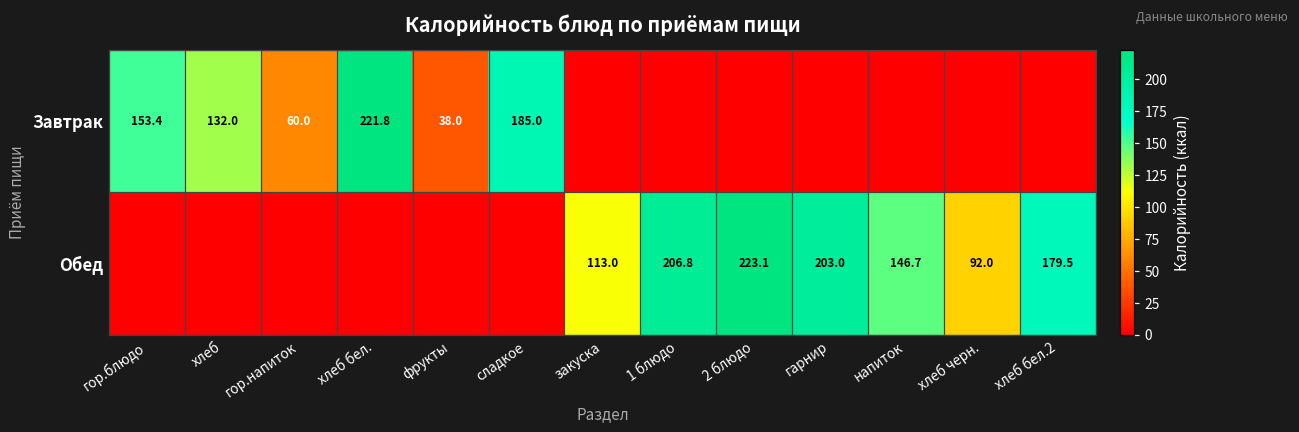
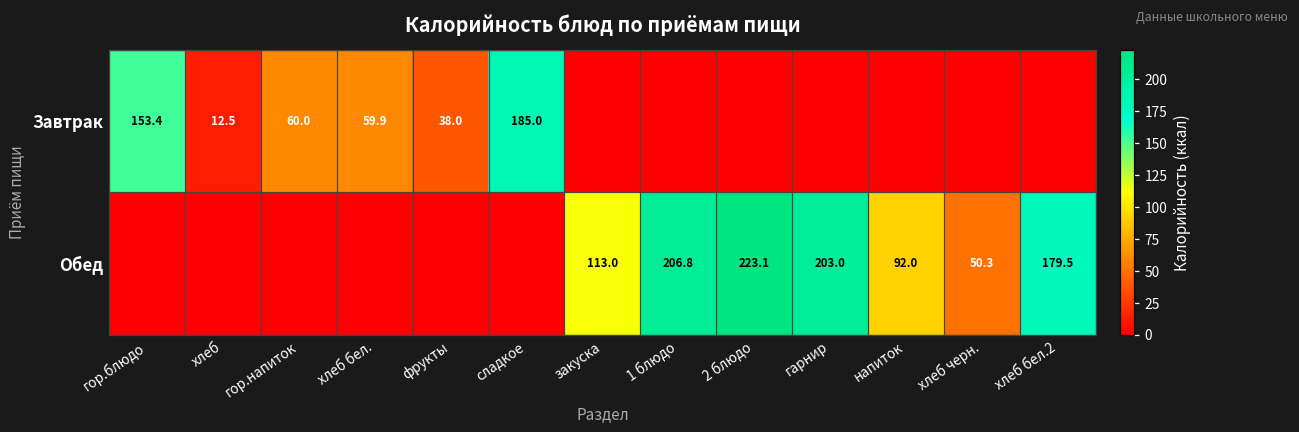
Завтрак, хлеб: 132.0 -> 12.5
Завтрак, хлеб бел.: 221.8 -> 59.9
Обед, напиток: 146.7 -> 92.0
Обед, хлеб черн.: 92.0 -> 50.3
